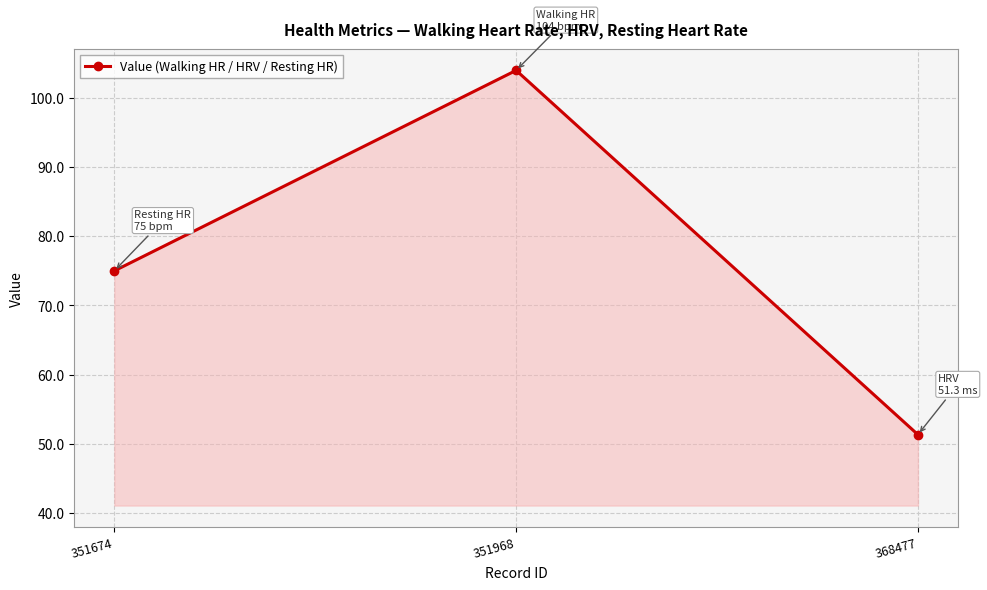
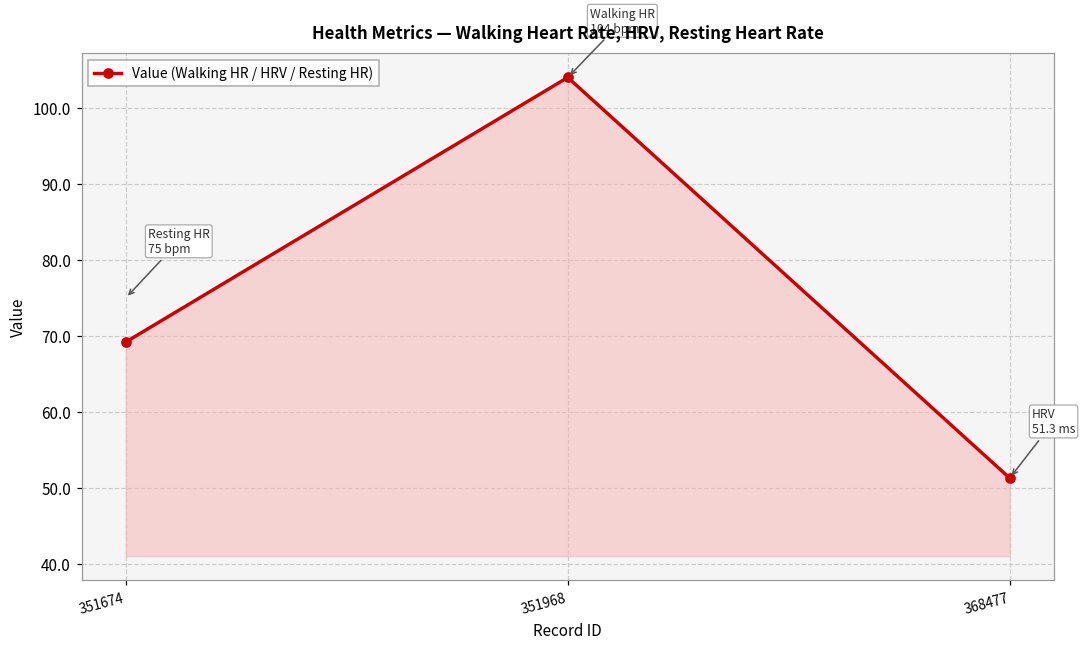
351674: 75 -> 69
